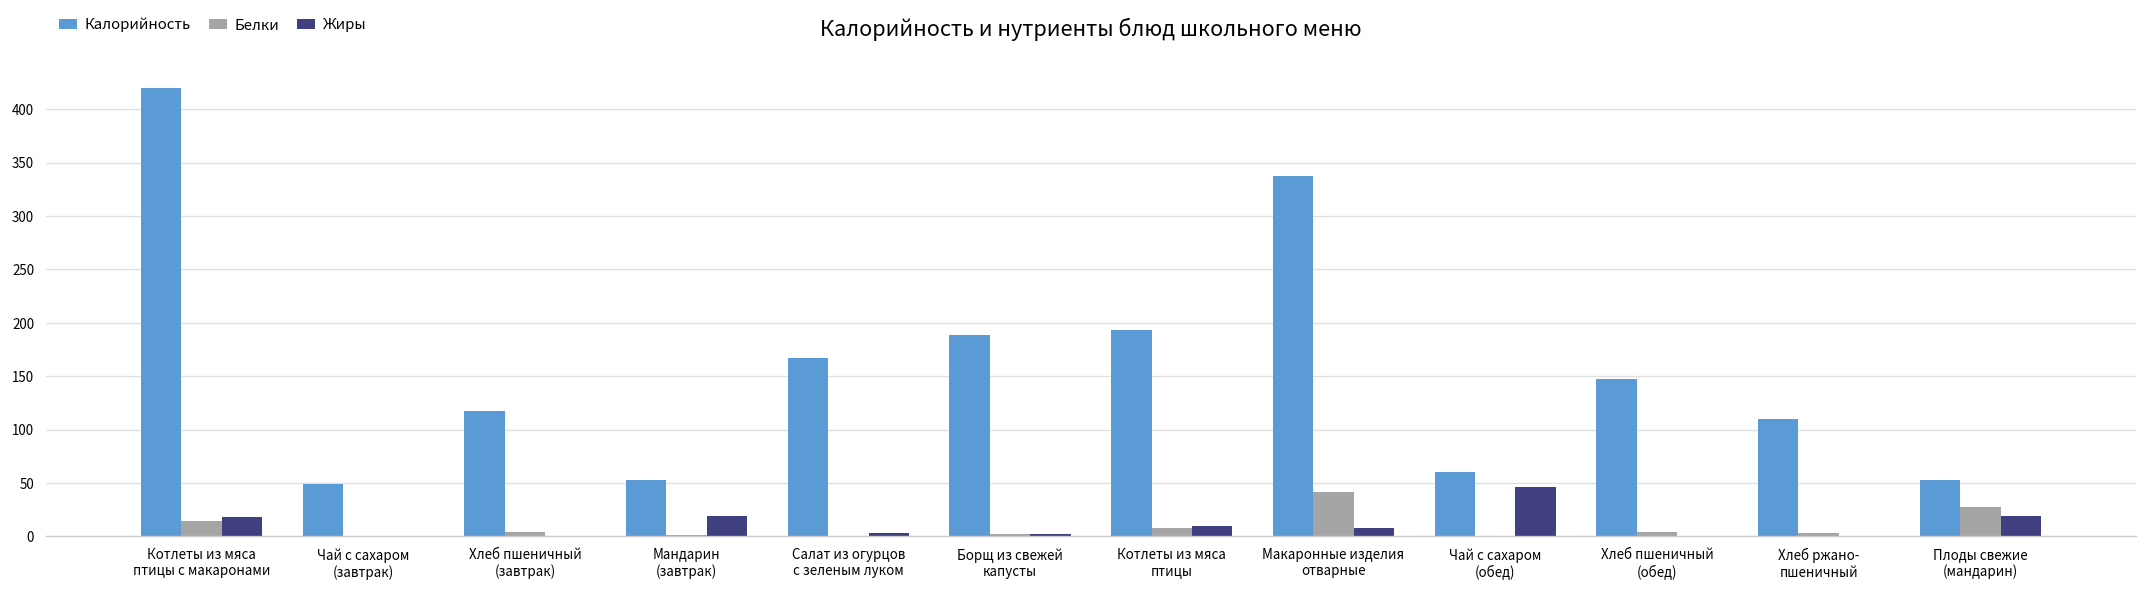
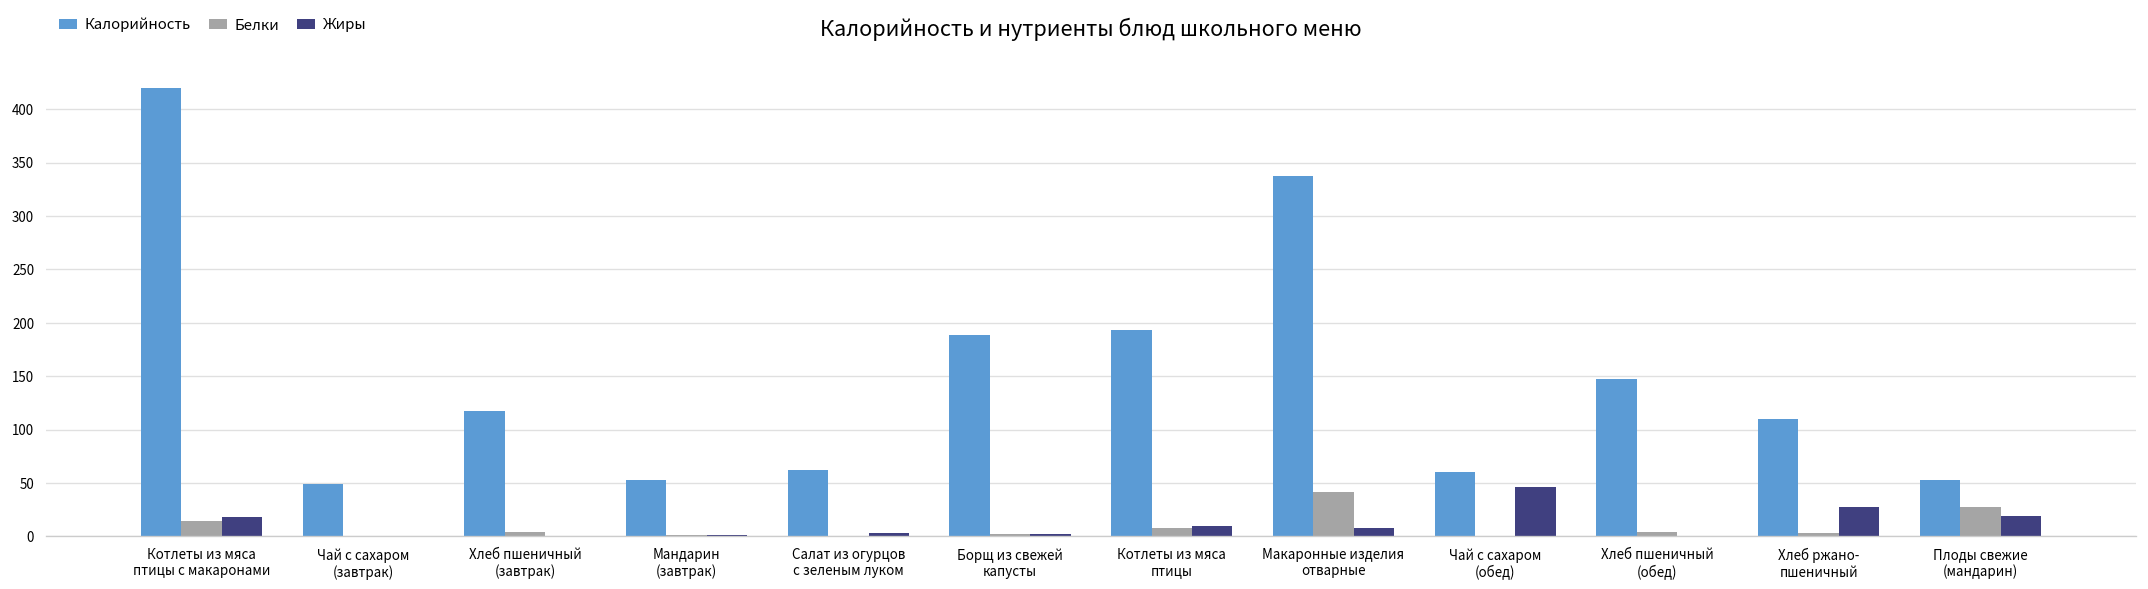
Жиры, Мандарин (завтрак): 20 -> 0
Калорийность, Салат из огурцов с зеленым луком: 170 -> 60
Жиры, Хлеб ржано- пшеничный: 0 -> 30
